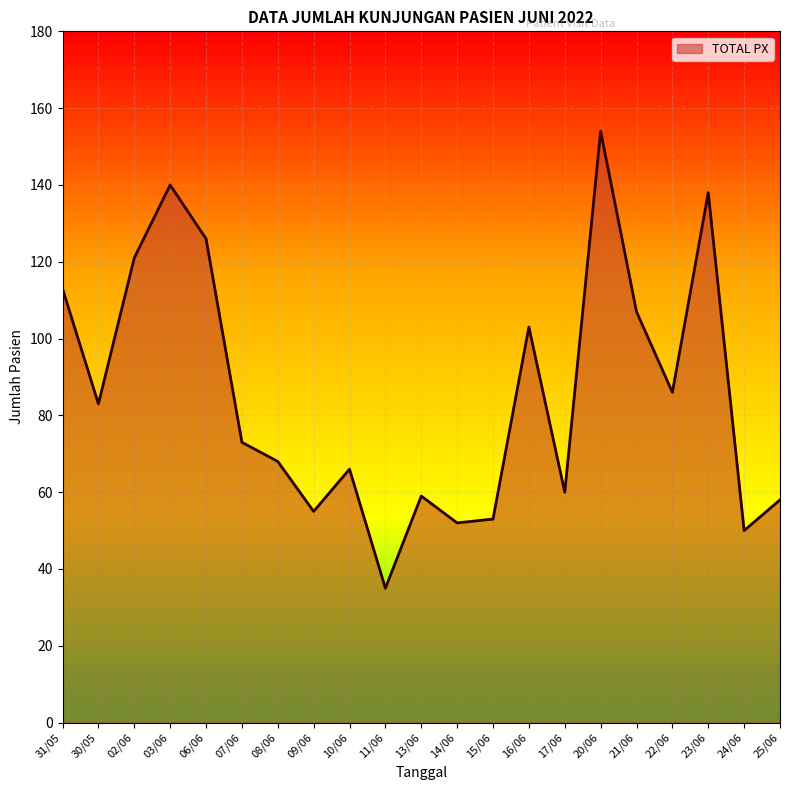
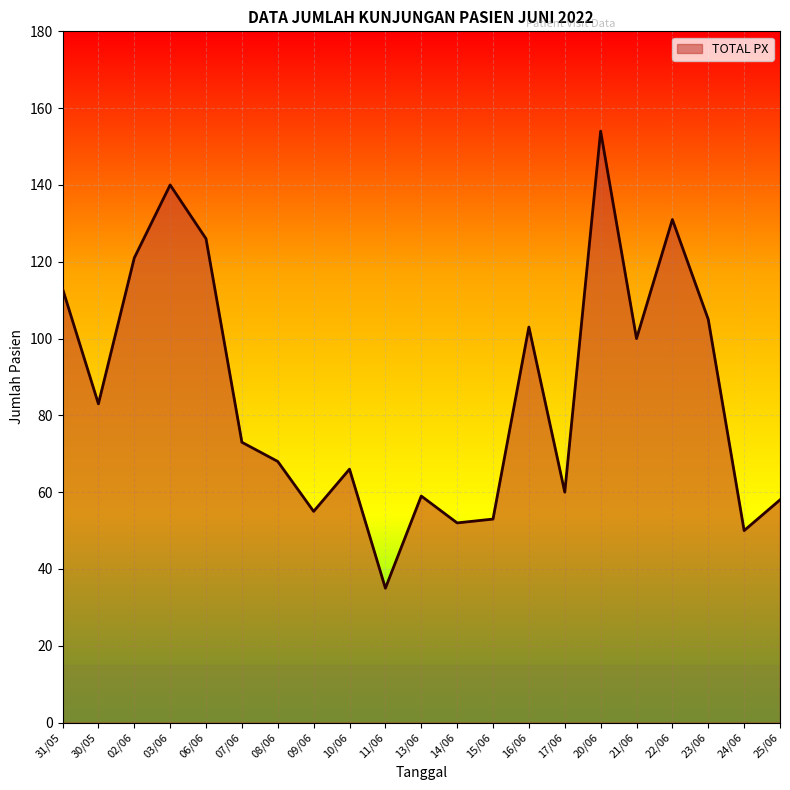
21/06: 107 -> 100
22/06: 86 -> 131
23/06: 138 -> 105
